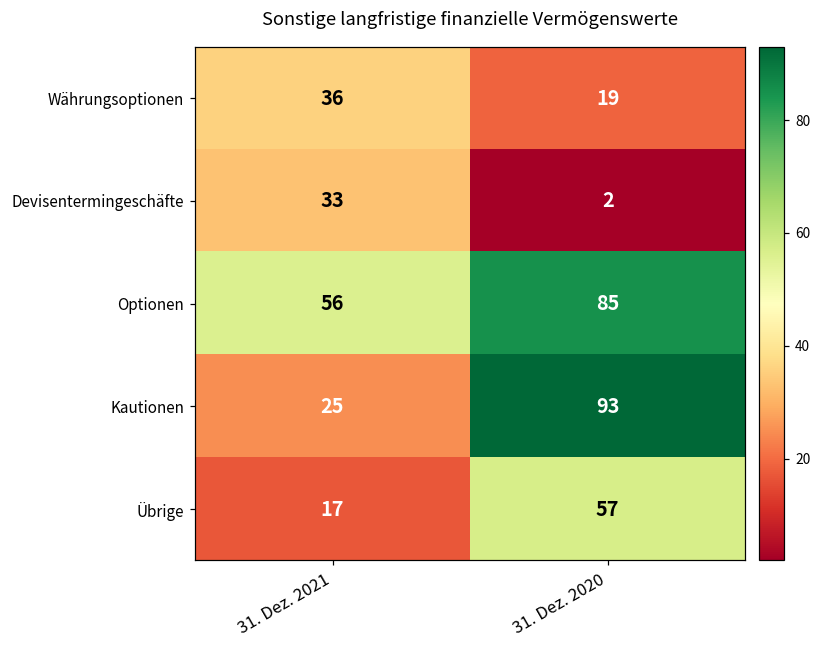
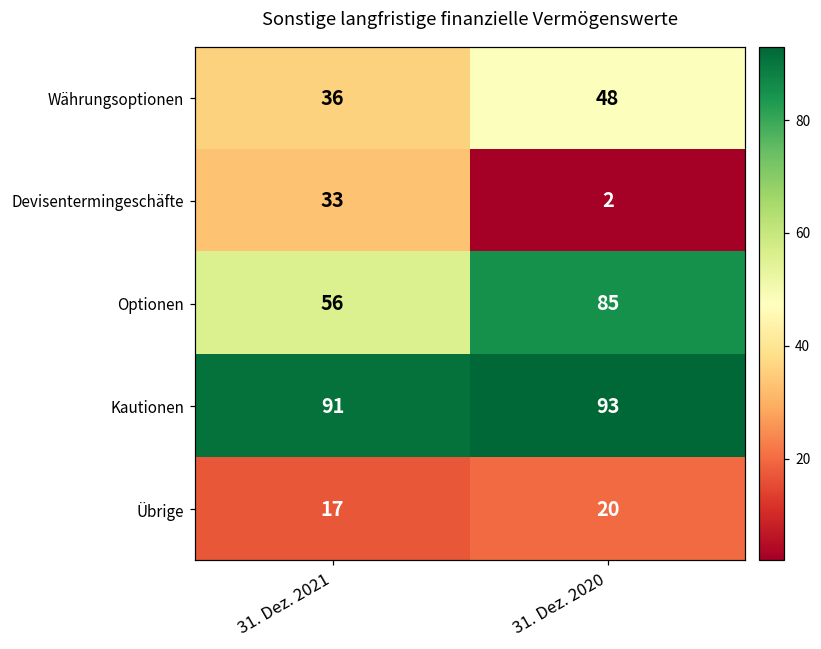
Währungsoptionen, 31. Dez. 2020: 19 -> 48
Kautionen, 31. Dez. 2021: 25 -> 91
Übrige, 31. Dez. 2020: 57 -> 20
